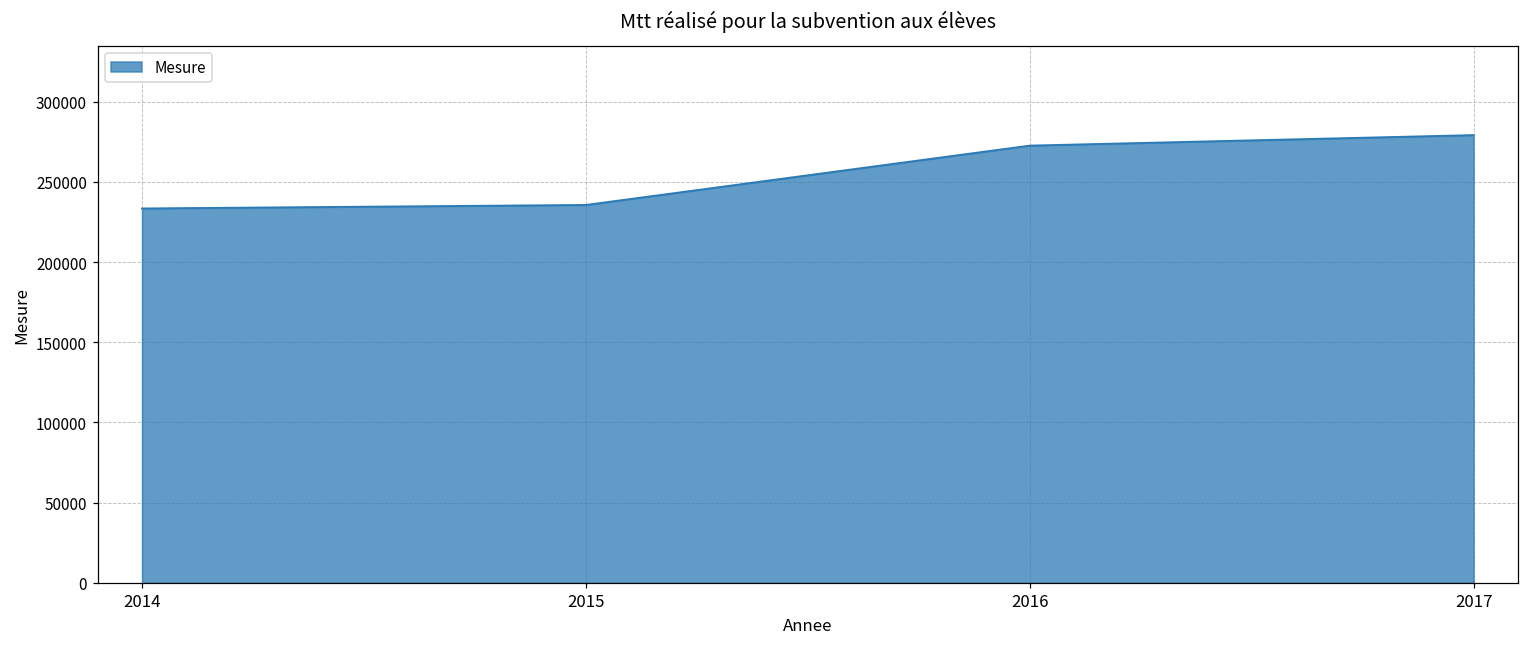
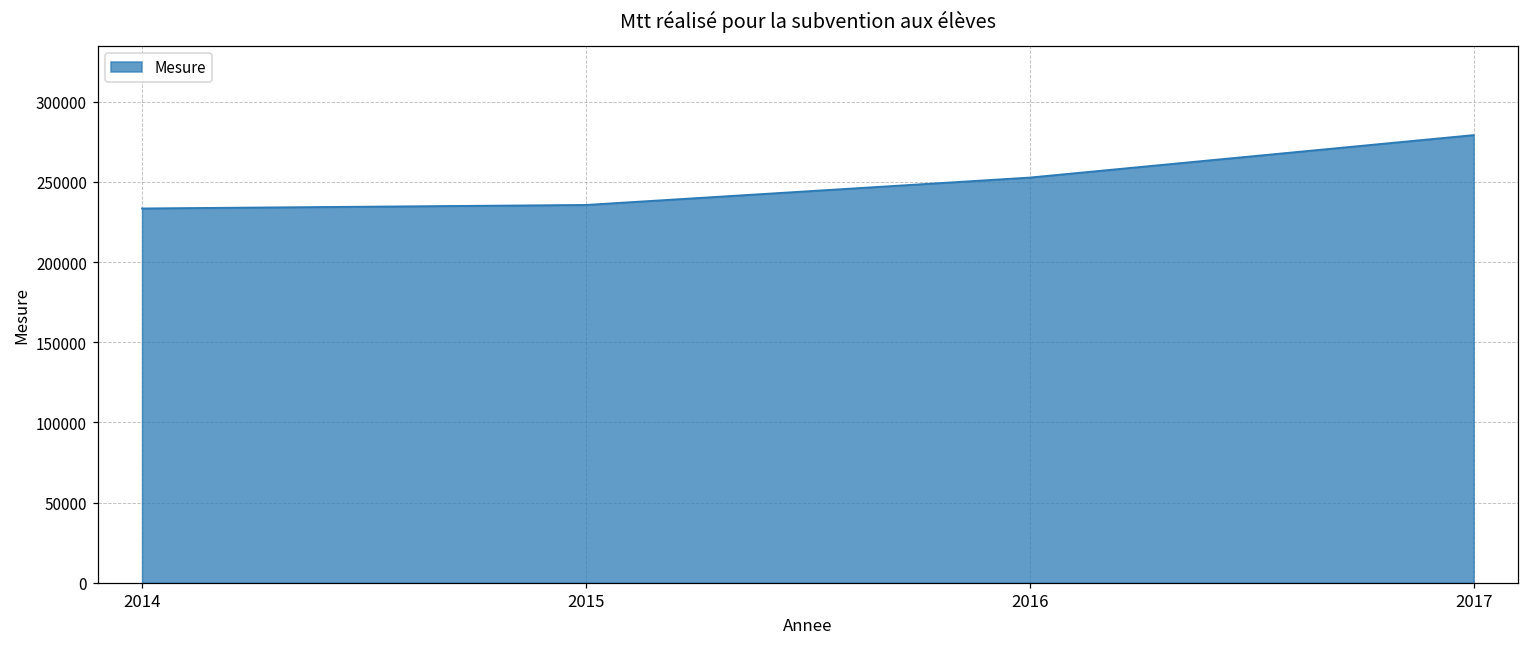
2016: 273000 -> 253000
